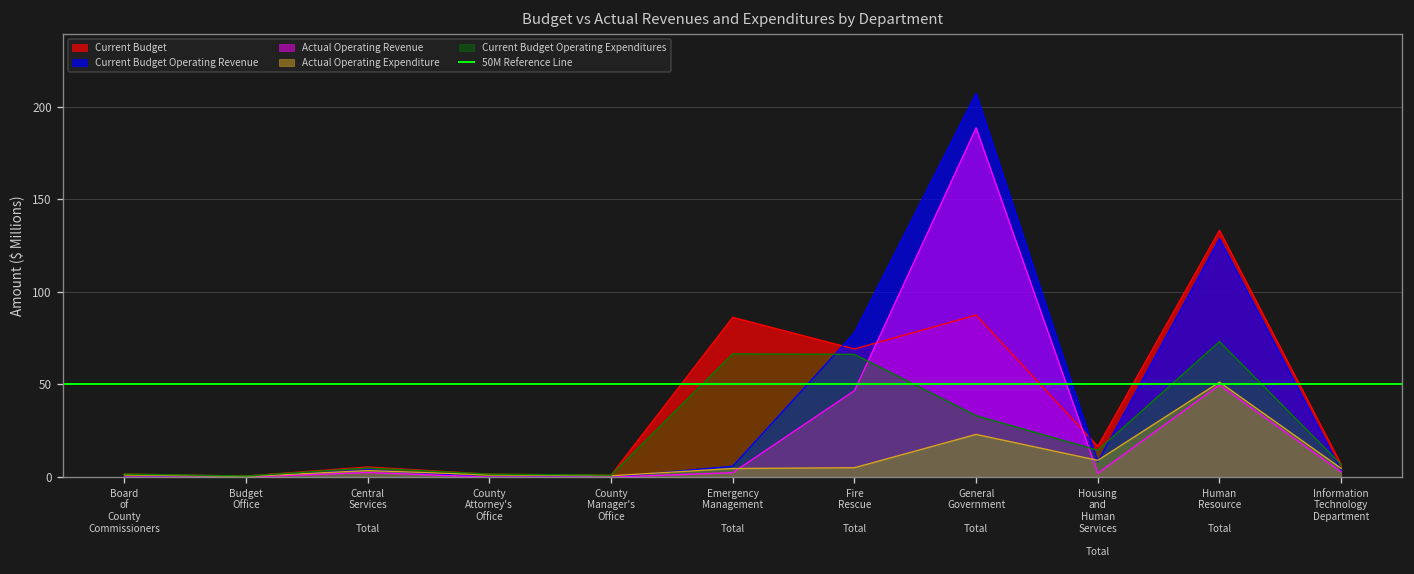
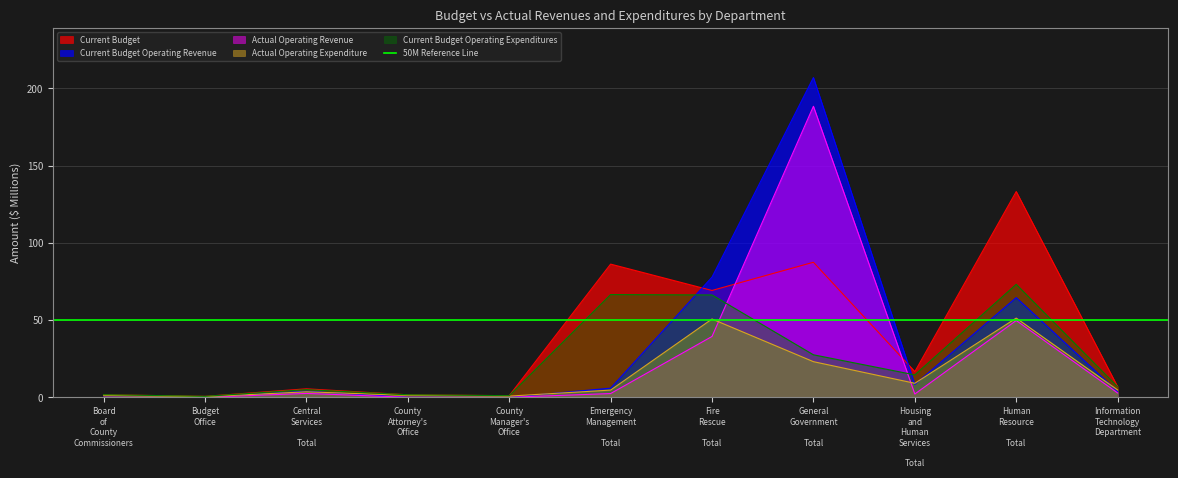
Actual Operating Revenue, Fire Rescue Total: 47 -> 39
Actual Operating Expenditure, Fire Rescue Total: 5 -> 51
Current Budget Operating Expenditures, General Government Total: 33 -> 28
Current Budget Operating Revenue, Human Resource Total: 129 -> 65
